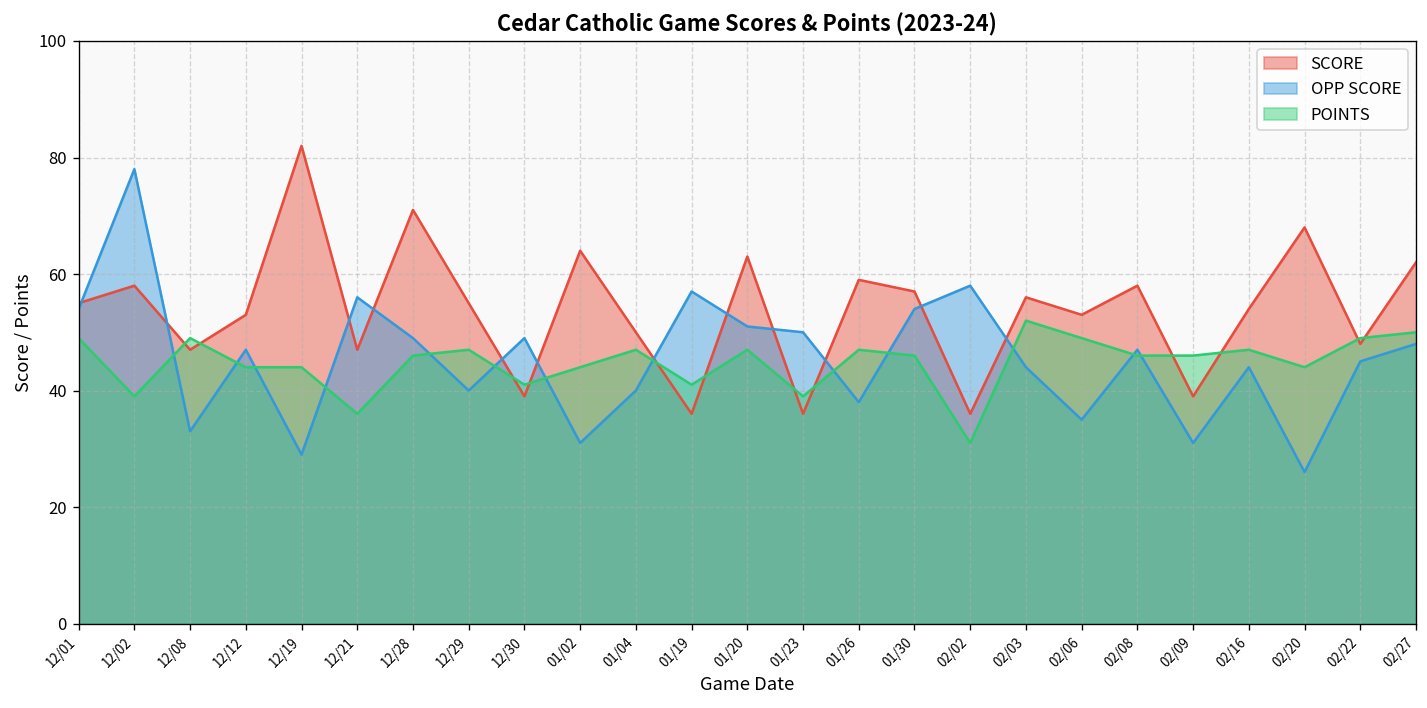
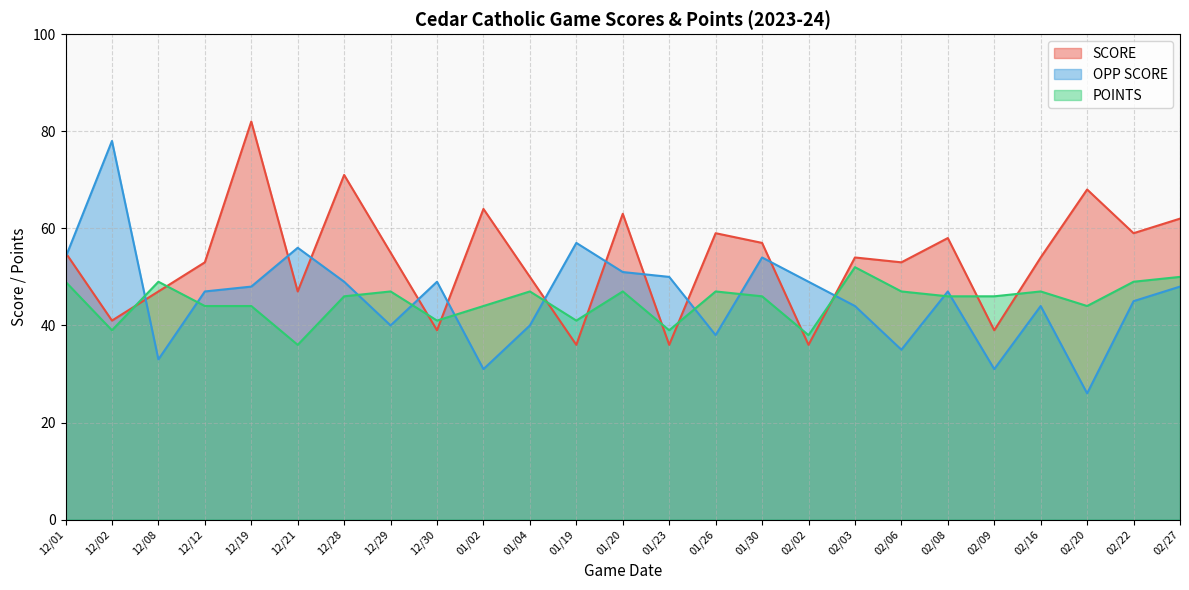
SCORE, 12/02: 58 -> 41
OPP SCORE, 12/19: 29 -> 48
OPP SCORE, 02/02: 58 -> 49
POINTS, 02/02: 31 -> 38
SCORE, 02/03: 56 -> 54
POINTS, 02/06: 49 -> 47
SCORE, 02/22: 48 -> 59
